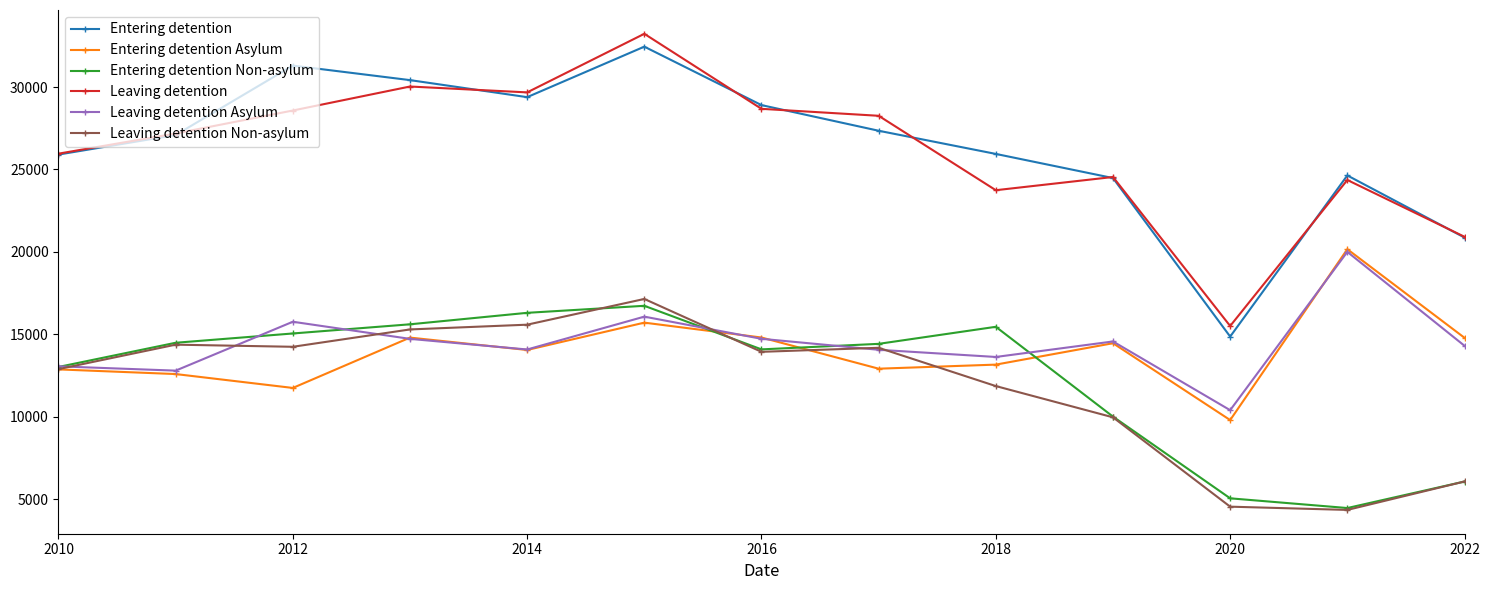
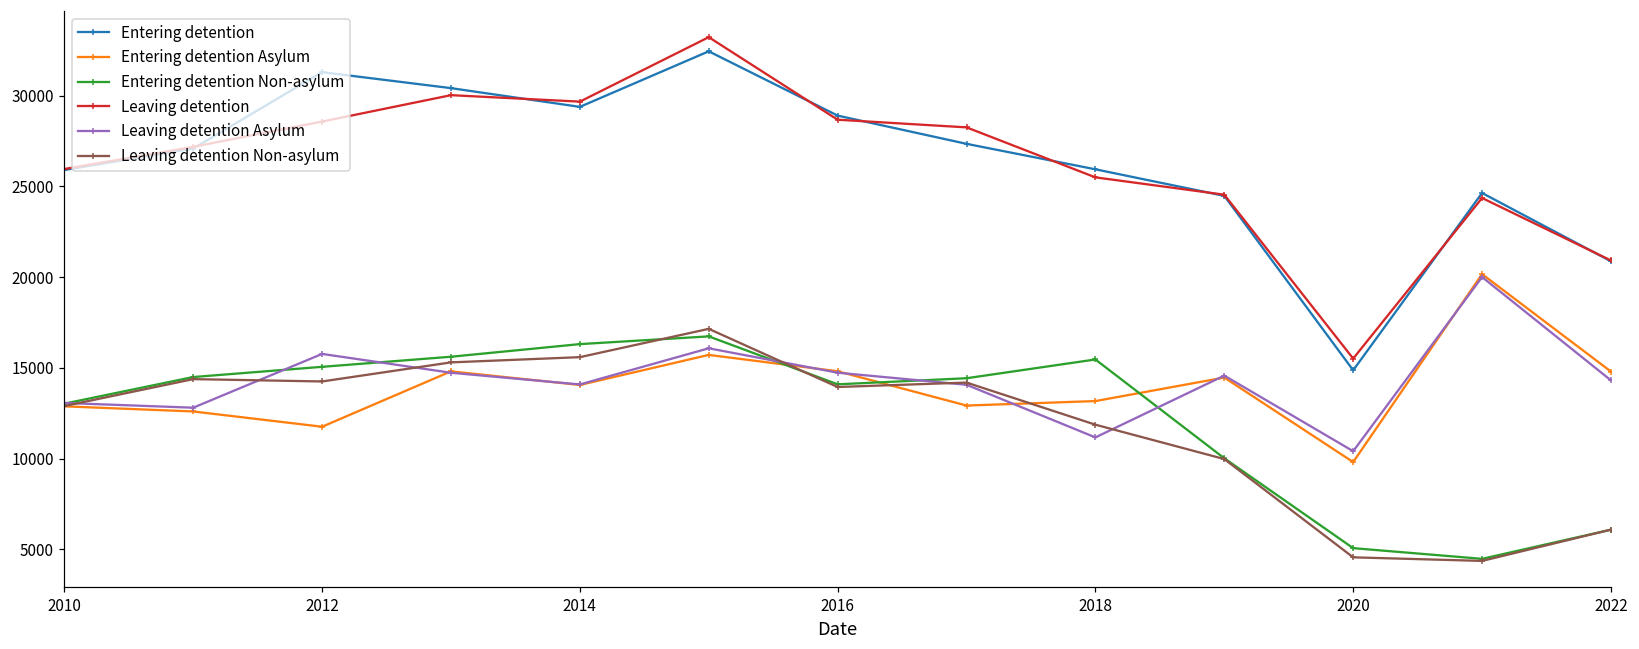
Leaving detention, 2018: 23700 -> 25500
Leaving detention Asylum, 2018: 13600 -> 11200
